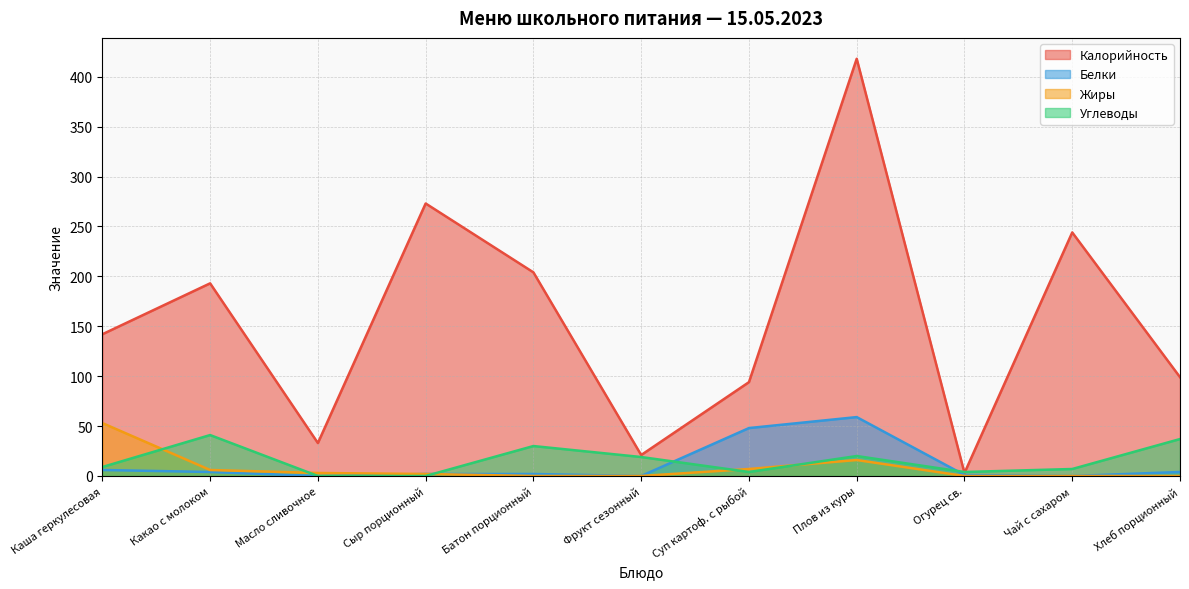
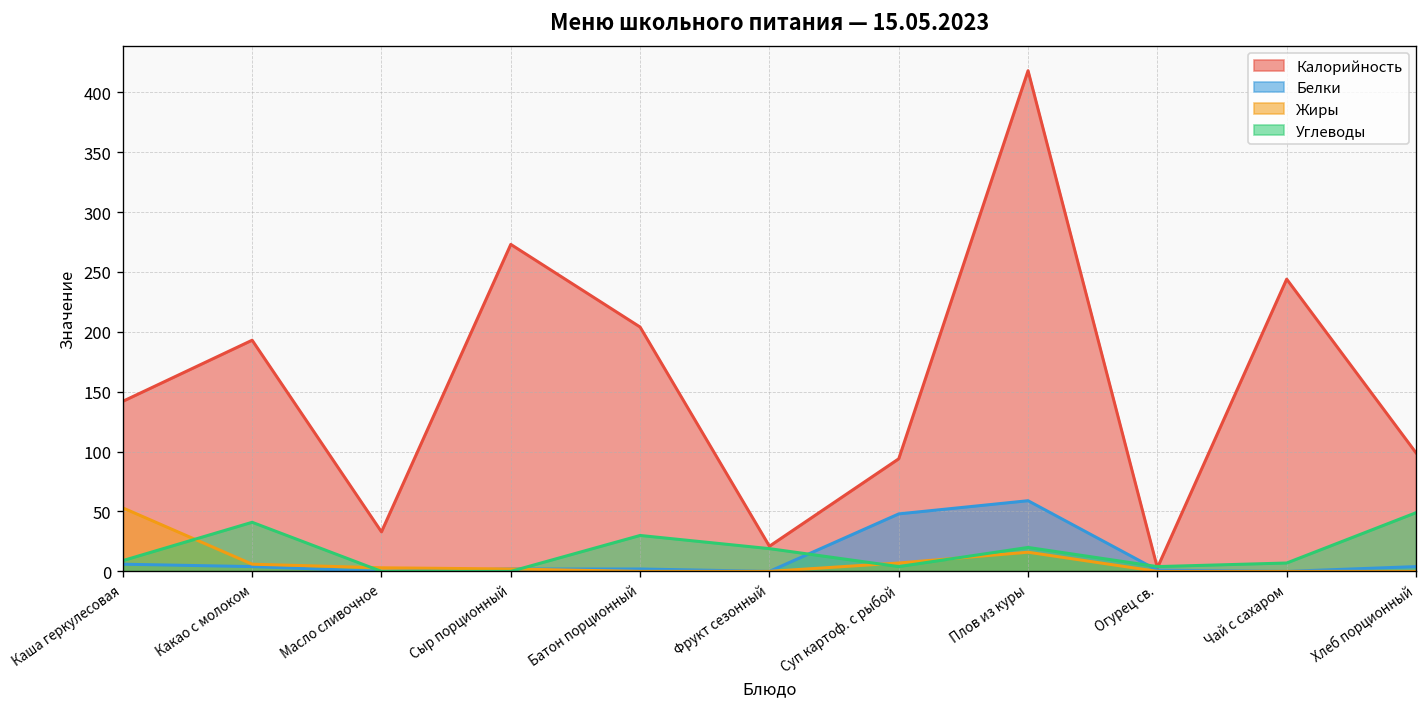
Углеводы, Хлеб порционный: 40 -> 50
